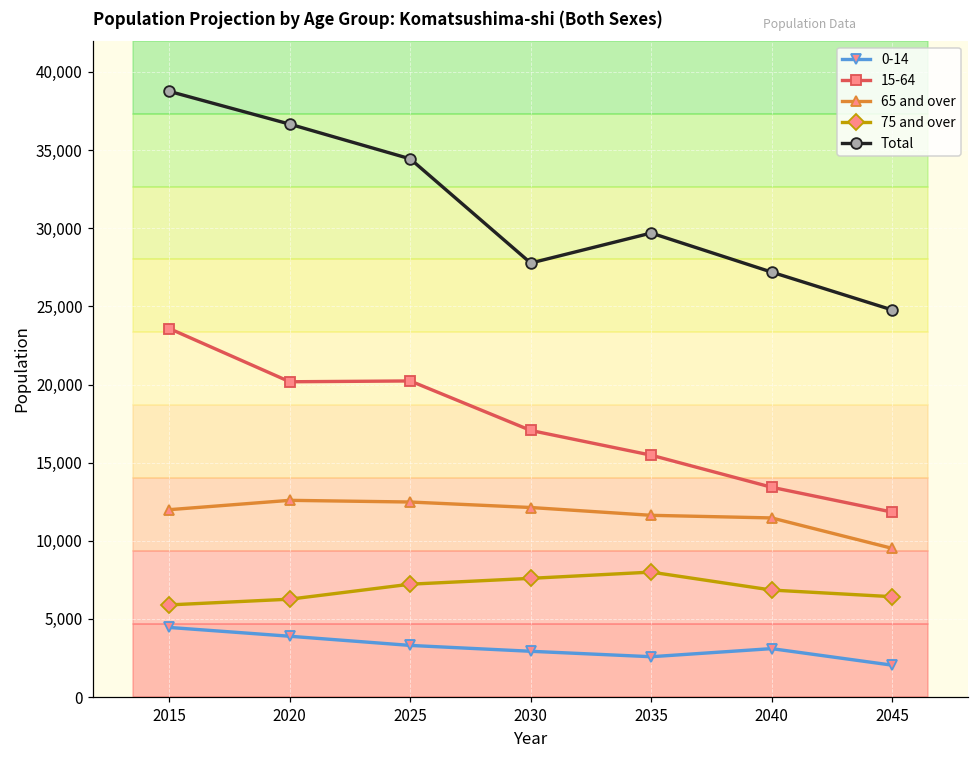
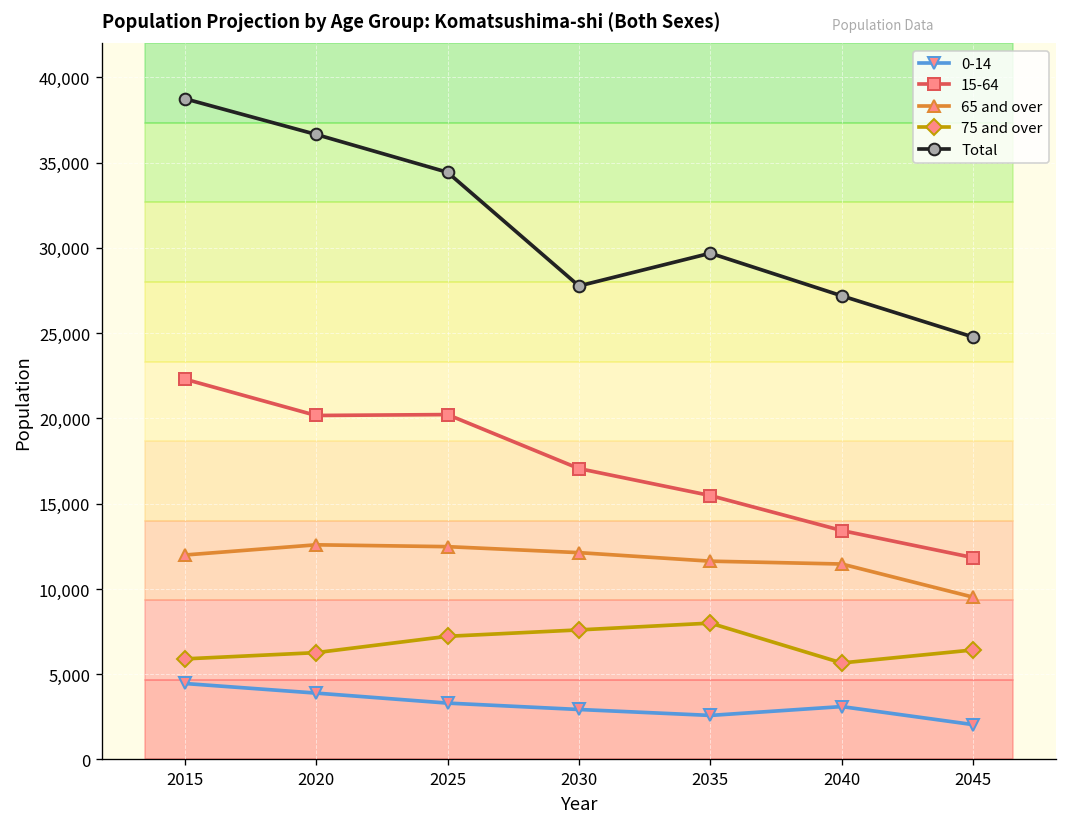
15-64, 2015: 23,600 -> 22,300
75 and over, 2040: 6,800 -> 5,700
